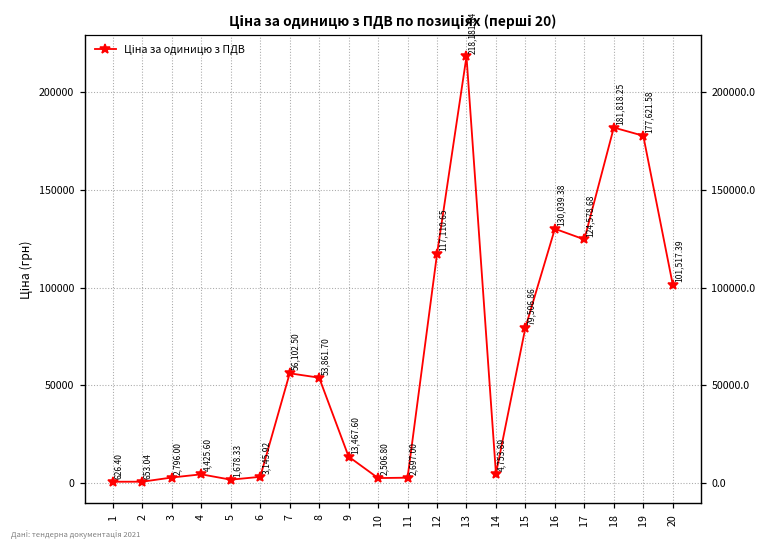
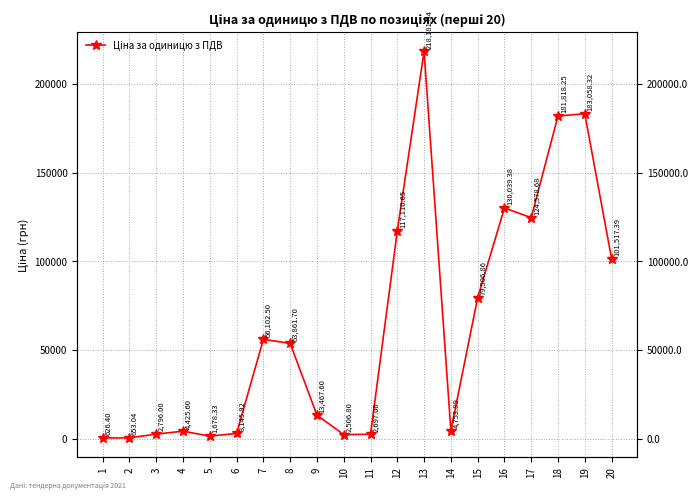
19: 177,621.58 -> 183,058.32
